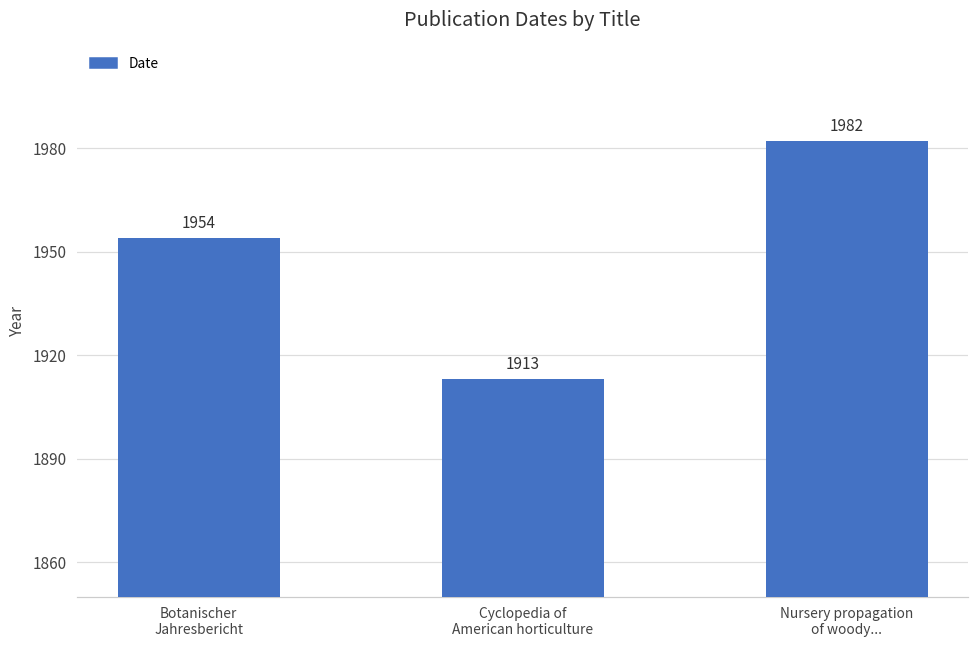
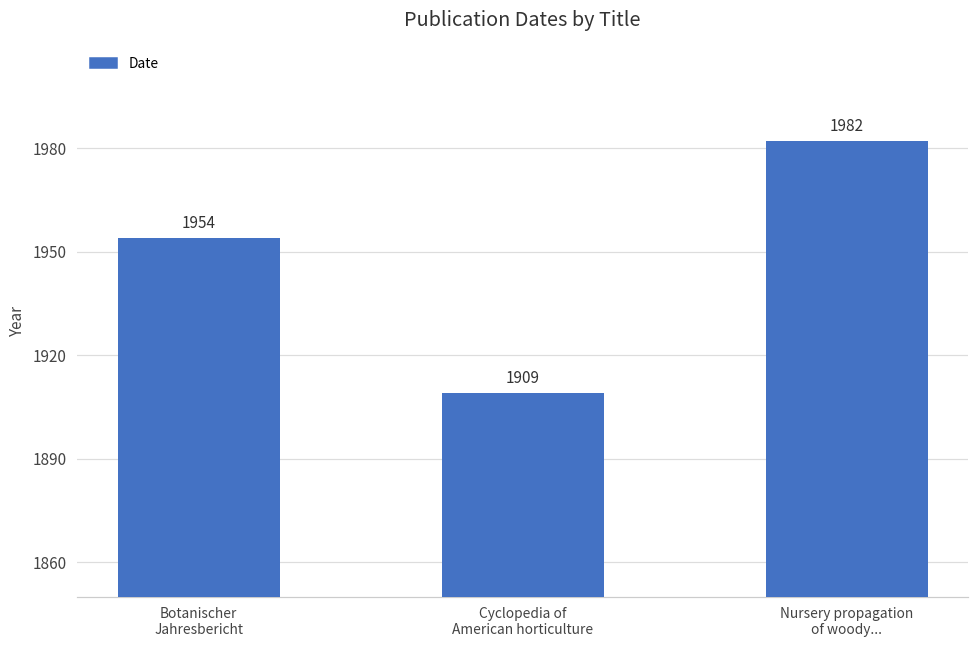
Cyclopedia of American horticulture: 1913 -> 1909
